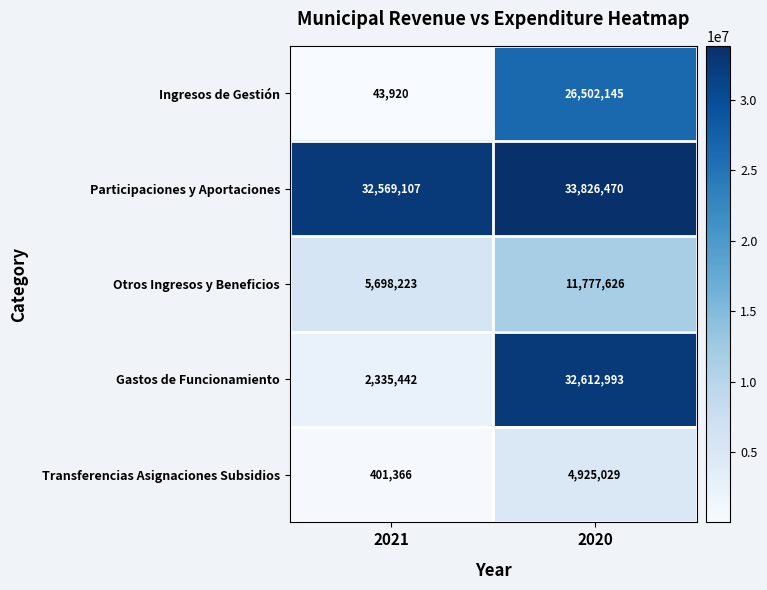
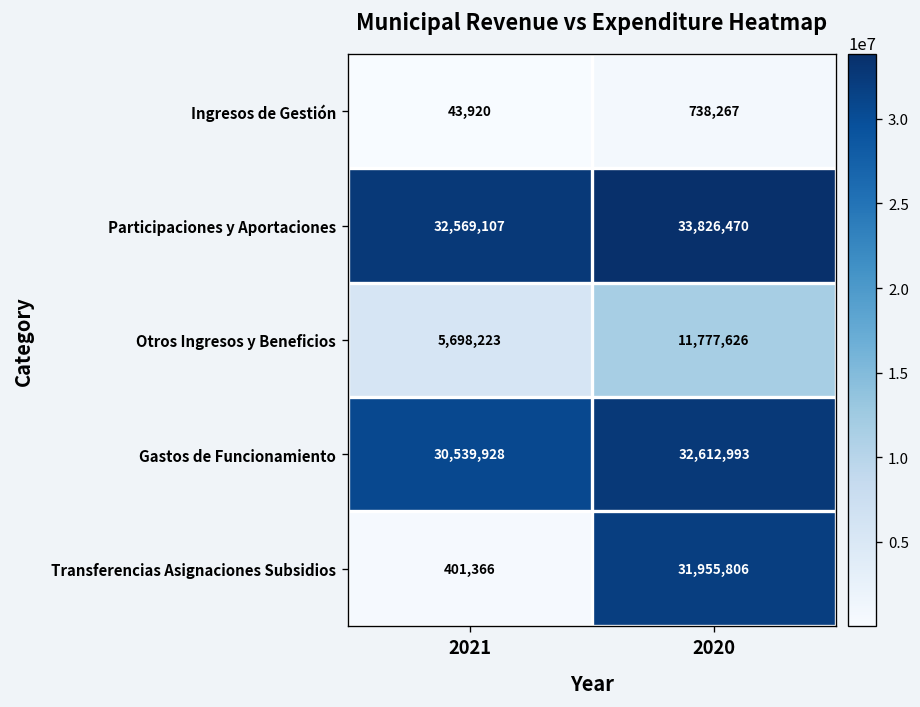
Ingresos de Gestión, 2020: 26,502,145 -> 738,267
Gastos de Funcionamiento, 2021: 2,335,442 -> 30,539,928
Transferencias Asignaciones Subsidios, 2020: 4,925,029 -> 31,955,806
